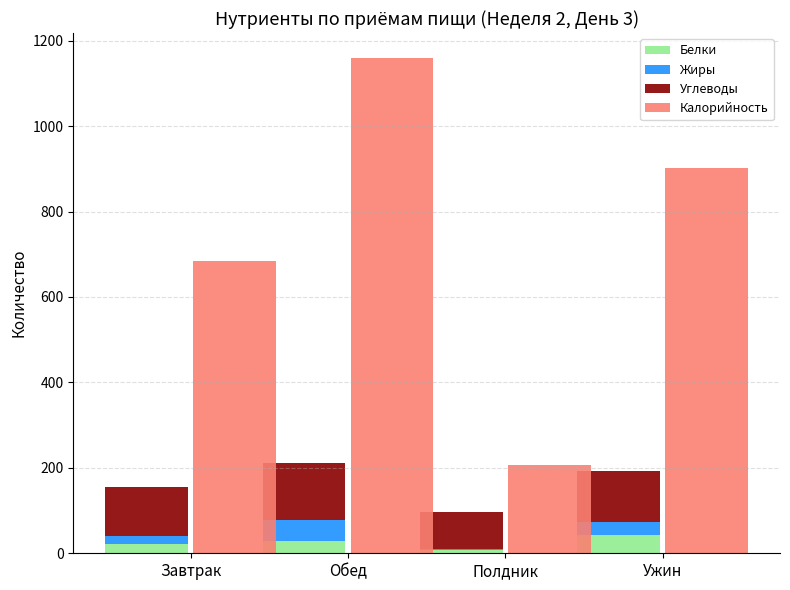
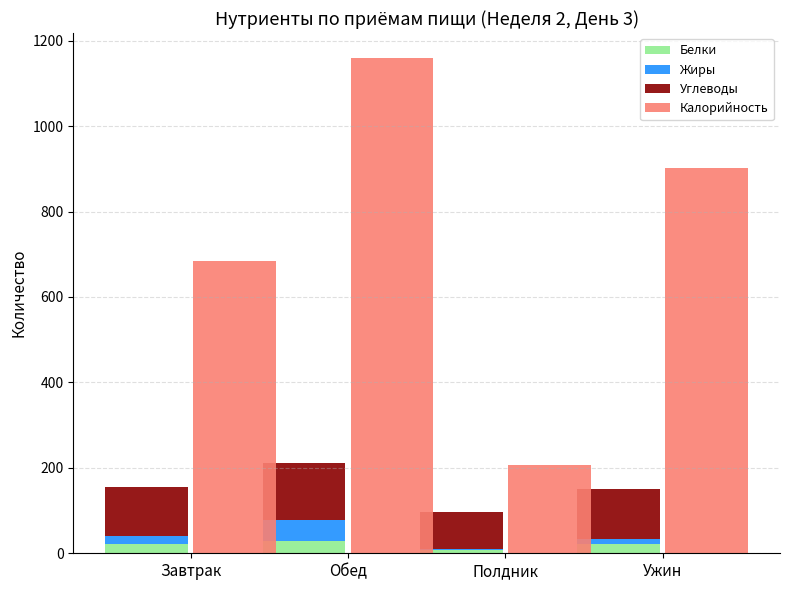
Белки, Ужин: 40 -> 20
Жиры, Ужин: 30 -> 10
